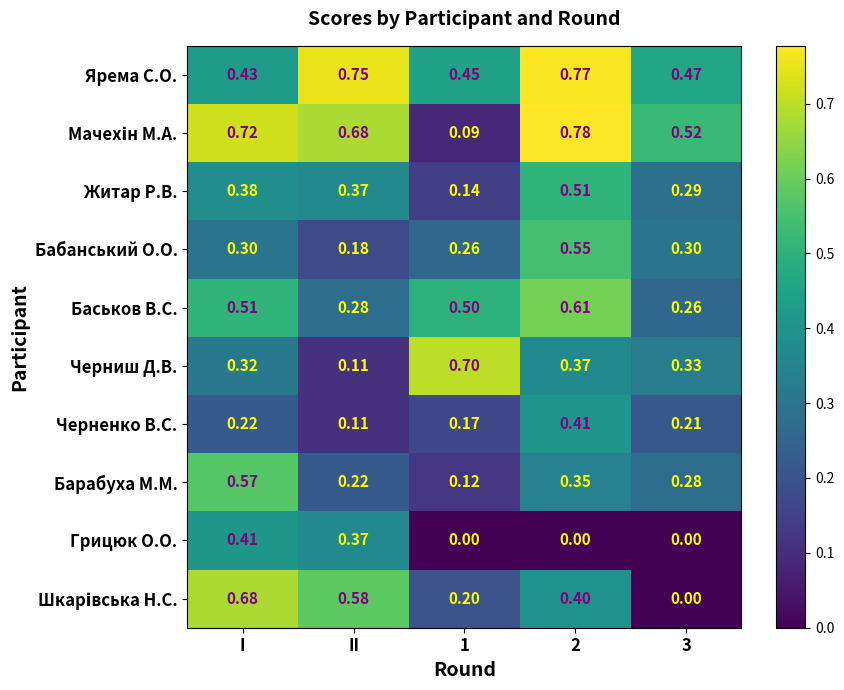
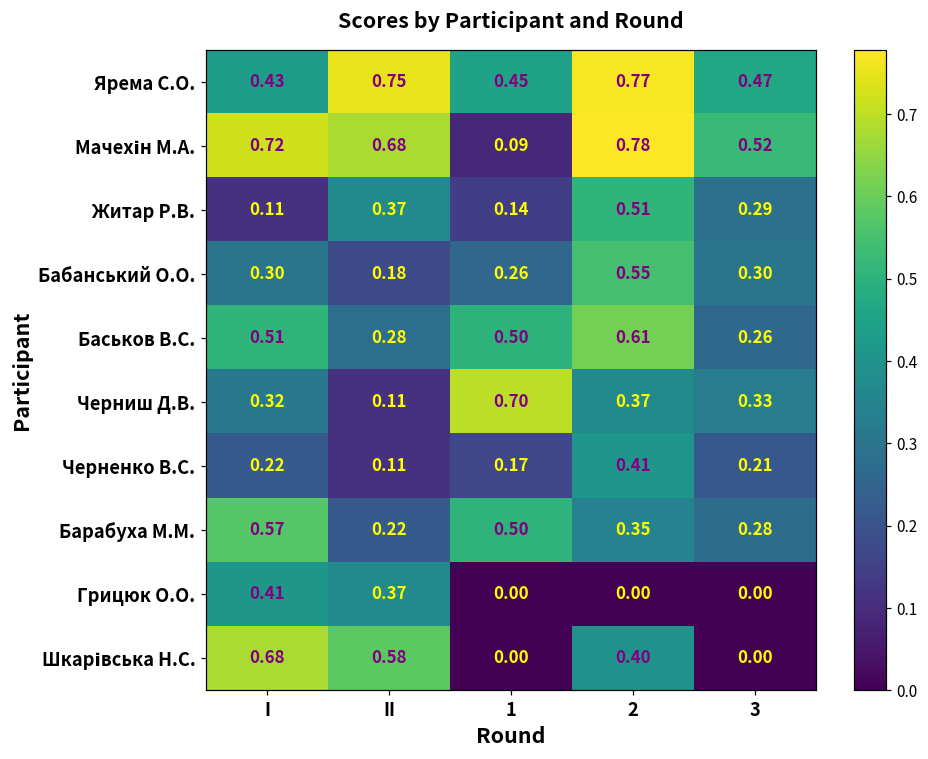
Житар Р.В., I: 0.38 -> 0.11
Барабуха М.М., 1: 0.12 -> 0.50
Шкарівська Н.С., 1: 0.20 -> 0.00
